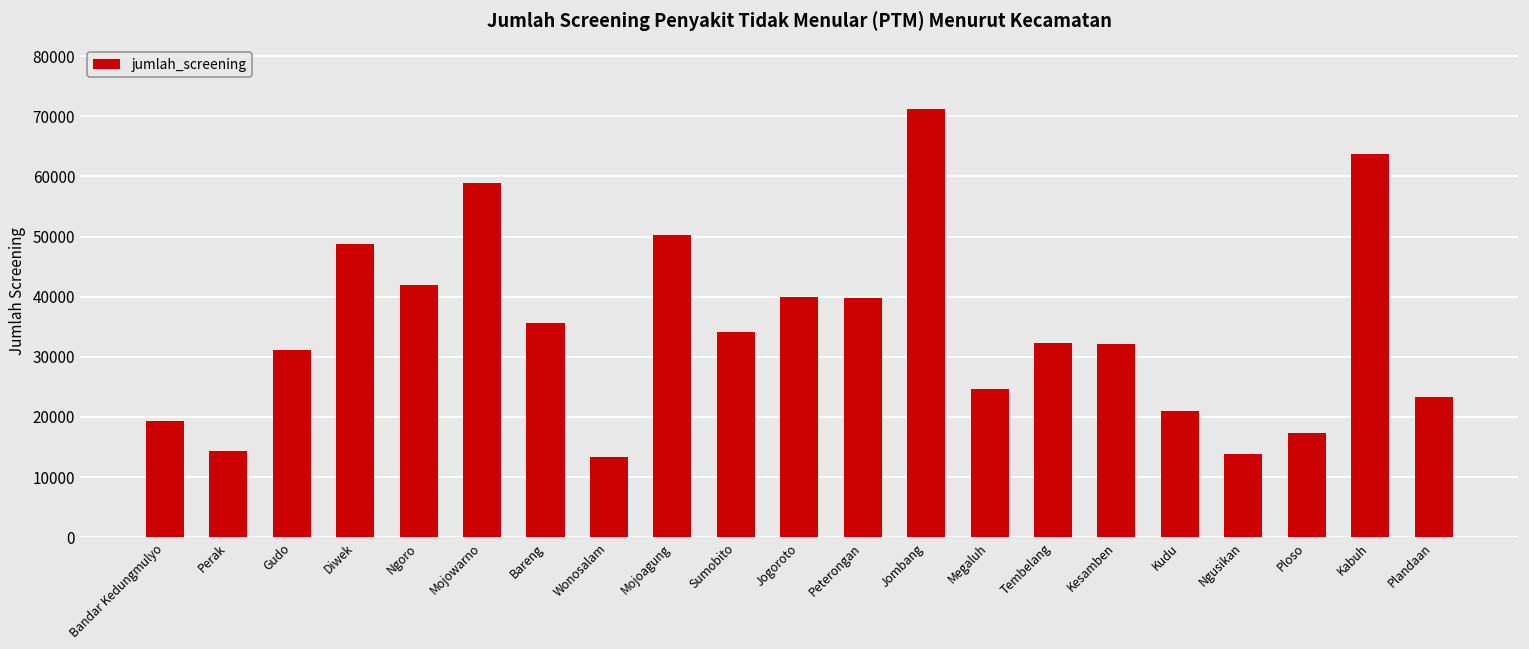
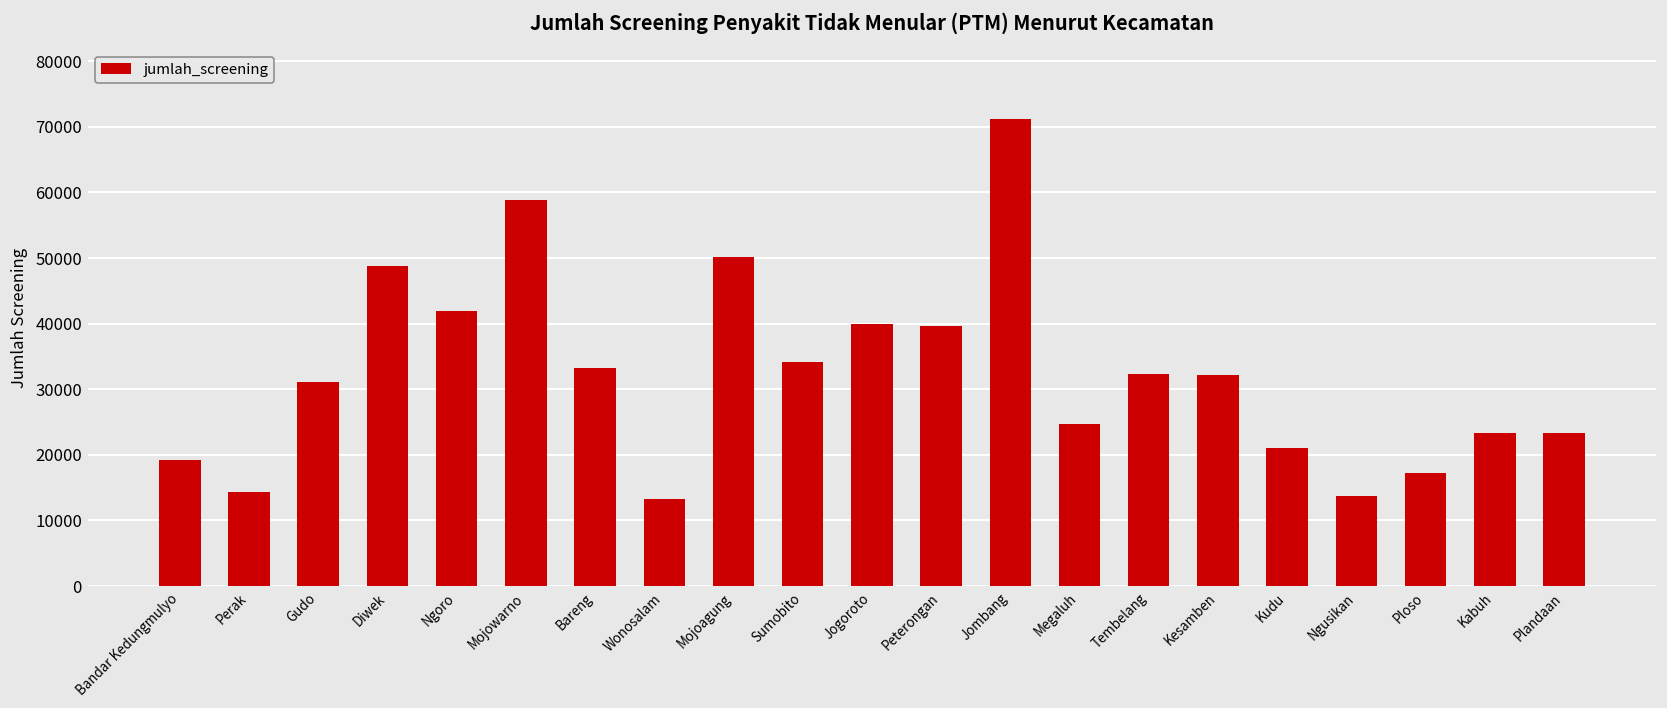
Bareng: 36000 -> 33000
Kabuh: 64000 -> 23000
